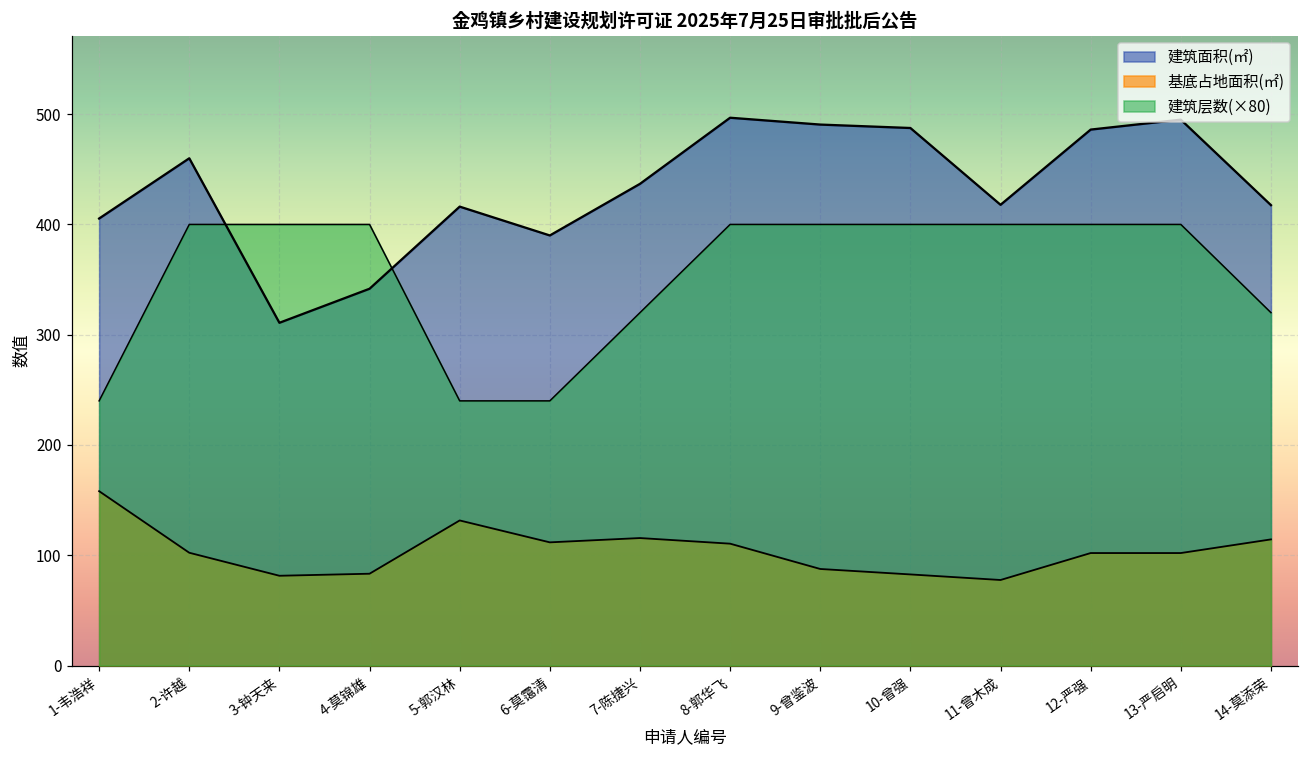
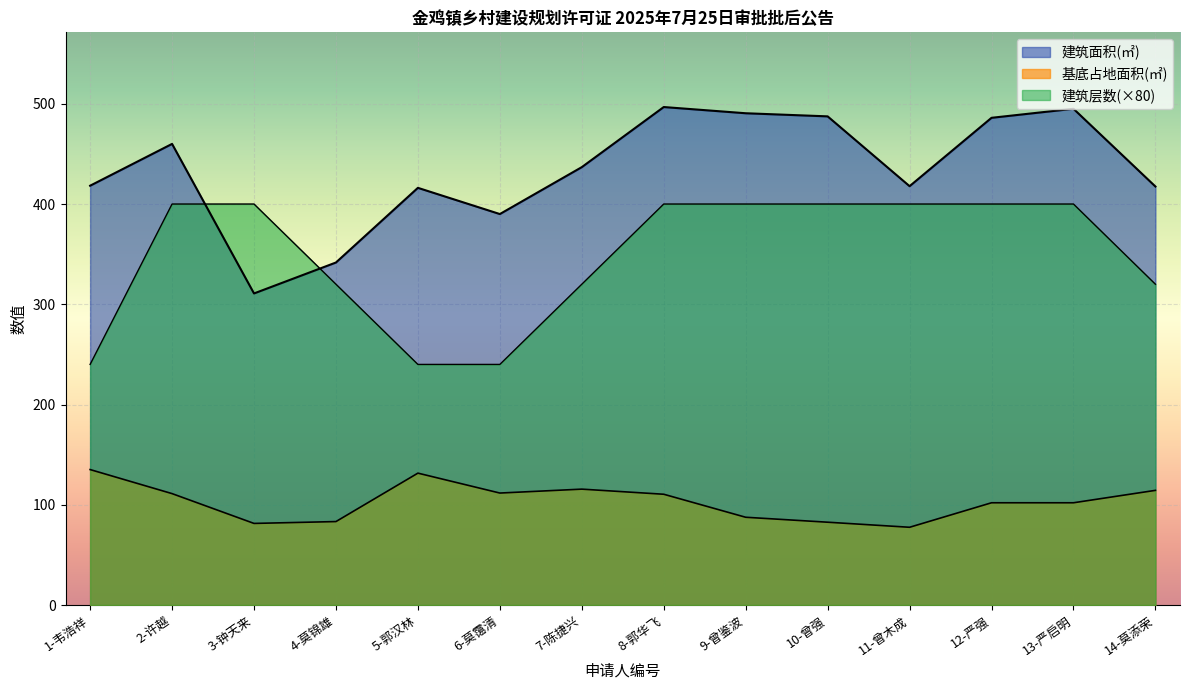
建筑面积(㎡), 1-韦浩祥: 405 -> 418
基底占地面积(㎡), 1-韦浩祥: 158 -> 135
基底占地面积(㎡), 2-许越: 102 -> 111
建筑层数(×80), 4-莫锦雄: 400 -> 320
